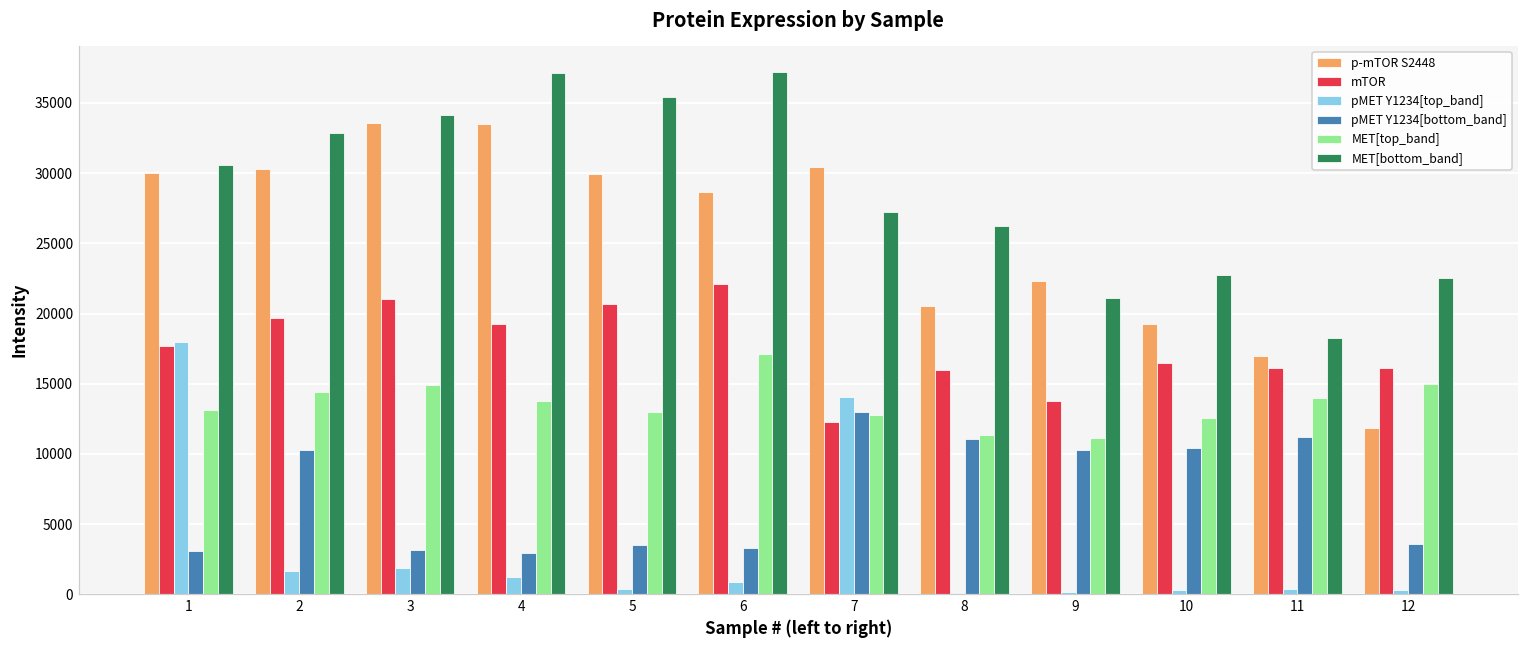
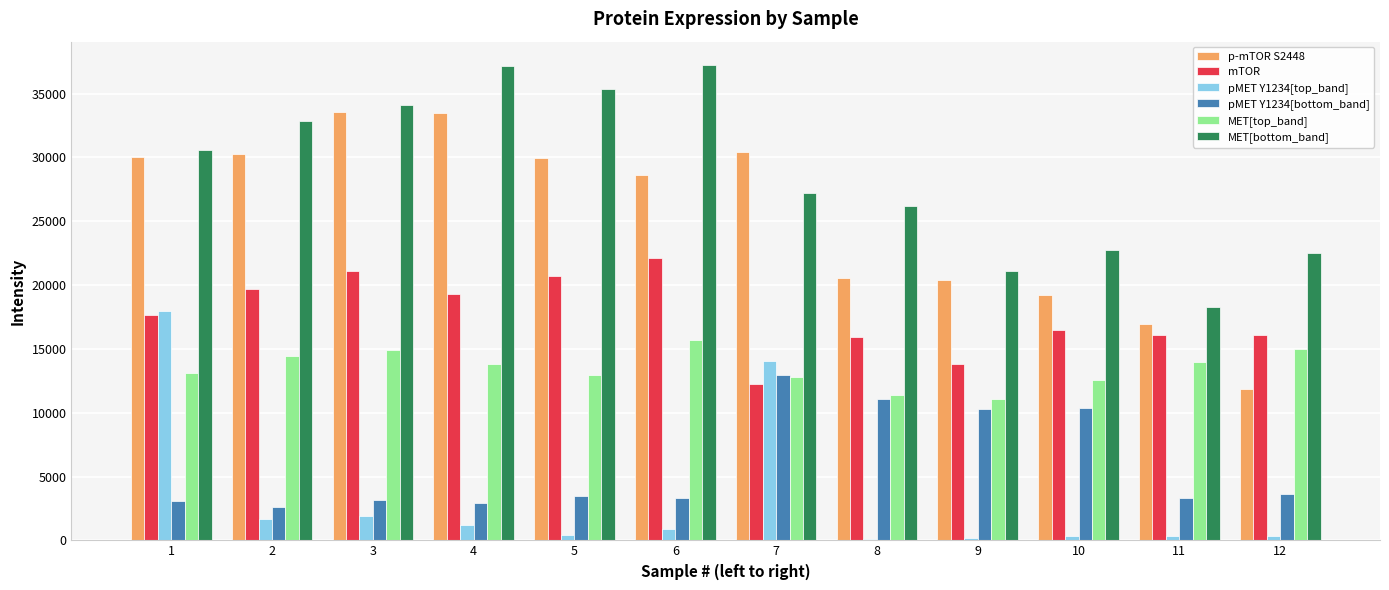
pMET Y1234[bottom_band], 2: 10300 -> 2600
MET[top_band], 6: 17100 -> 15700
p-mTOR S2448, 9: 22300 -> 20400
pMET Y1234[bottom_band], 11: 11200 -> 3300
